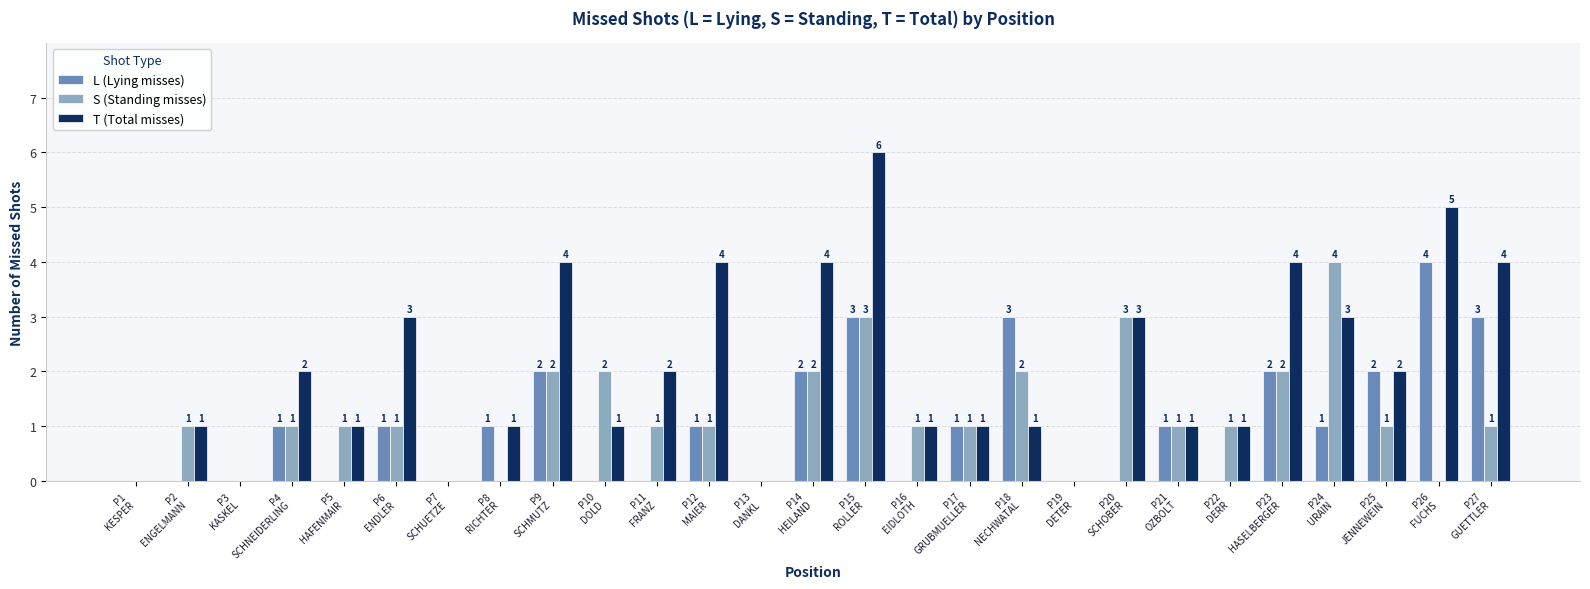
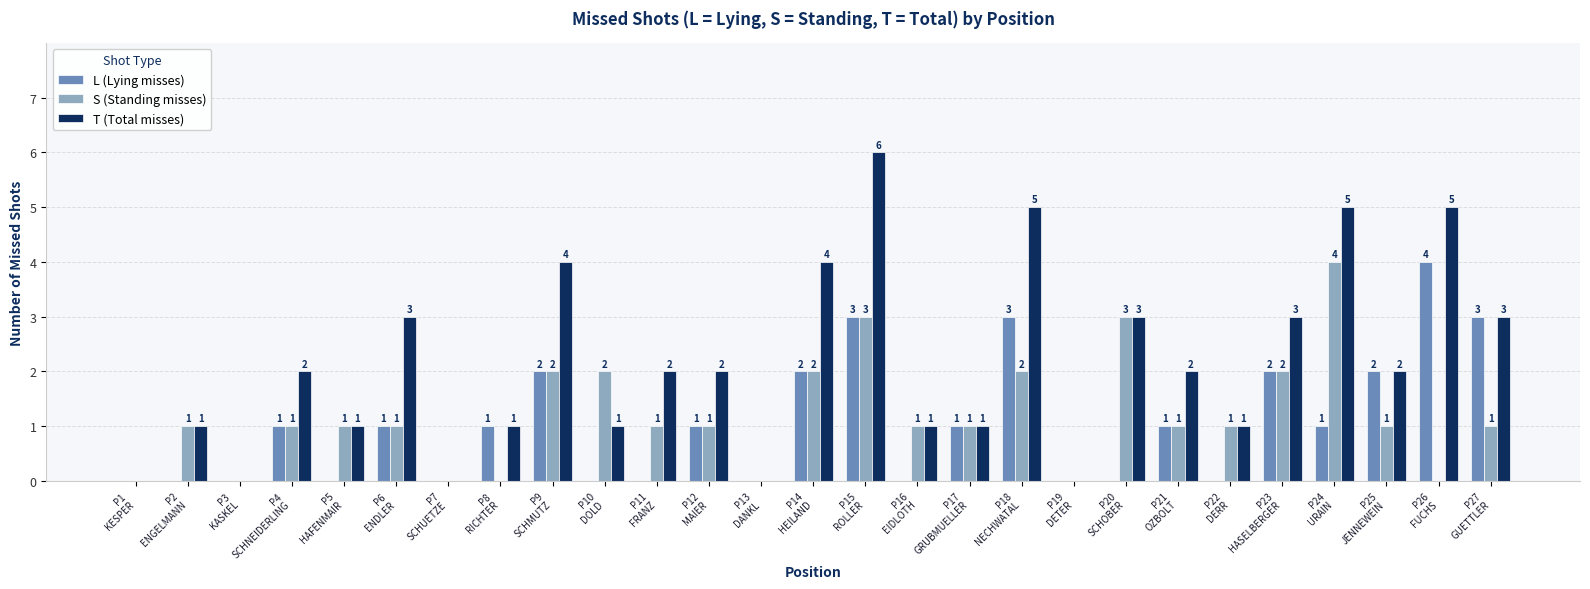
T (Total misses), P12 MAIER: 4 -> 2
T (Total misses), P18 NECHWATAL: 1 -> 5
T (Total misses), P21 OZBOLT: 1 -> 2
T (Total misses), P23 HASELBERGER: 4 -> 3
T (Total misses), P24 URAIN: 3 -> 5
T (Total misses), P27 GUETTLER: 4 -> 3
